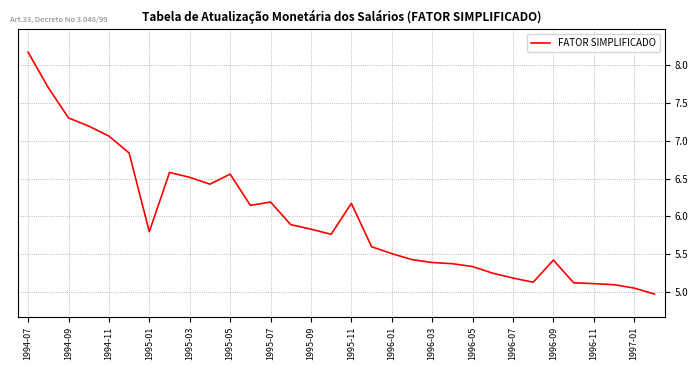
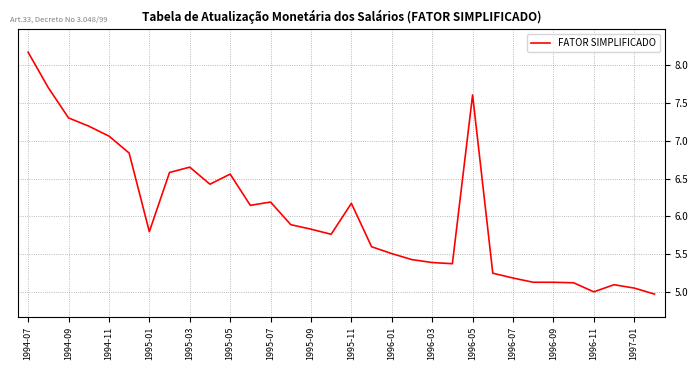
1995-03: 6.5 -> 6.7
1996-05: 5.3 -> 7.6
1996-09: 5.4 -> 5.1
1996-11: 5.1 -> 5.0
